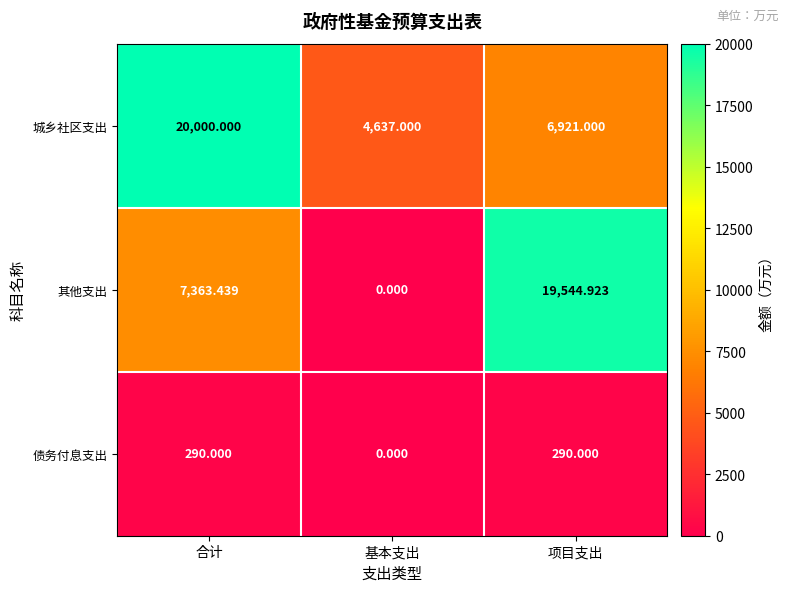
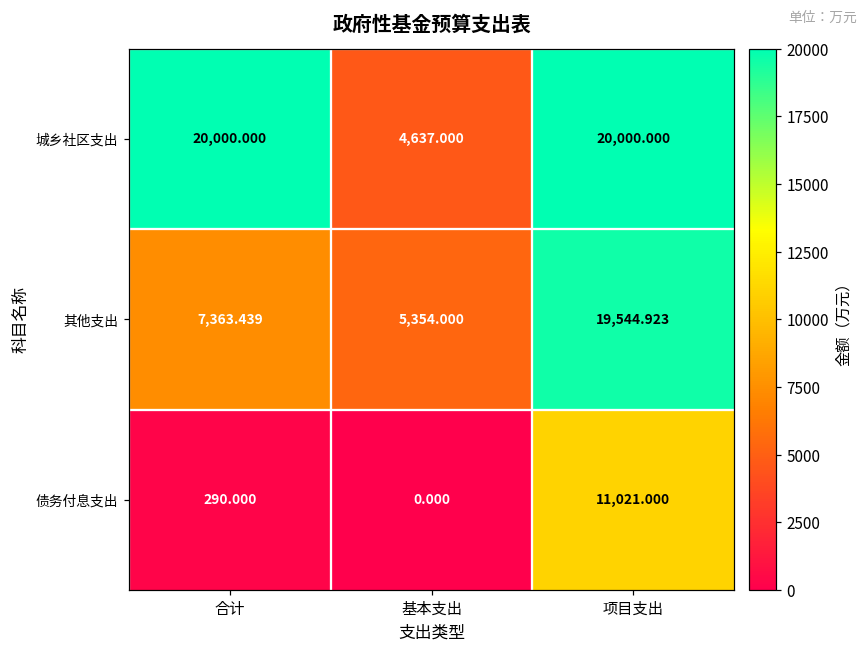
城乡社区支出, 项目支出: 6,921.000 -> 20,000.000
其他支出, 基本支出: 0.000 -> 5,354.000
债务付息支出, 项目支出: 290.000 -> 11,021.000
